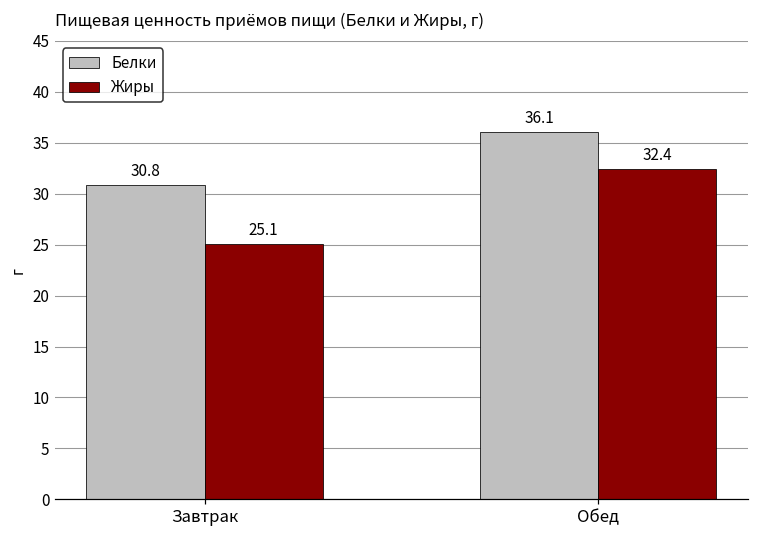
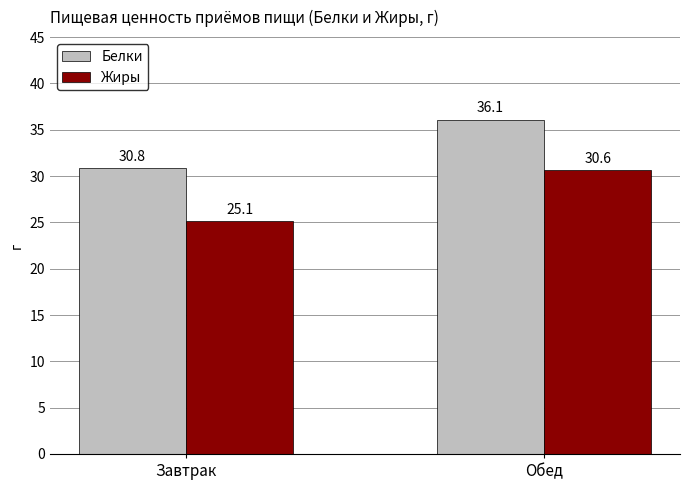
Жиры, Обед: 32.4 -> 30.6
